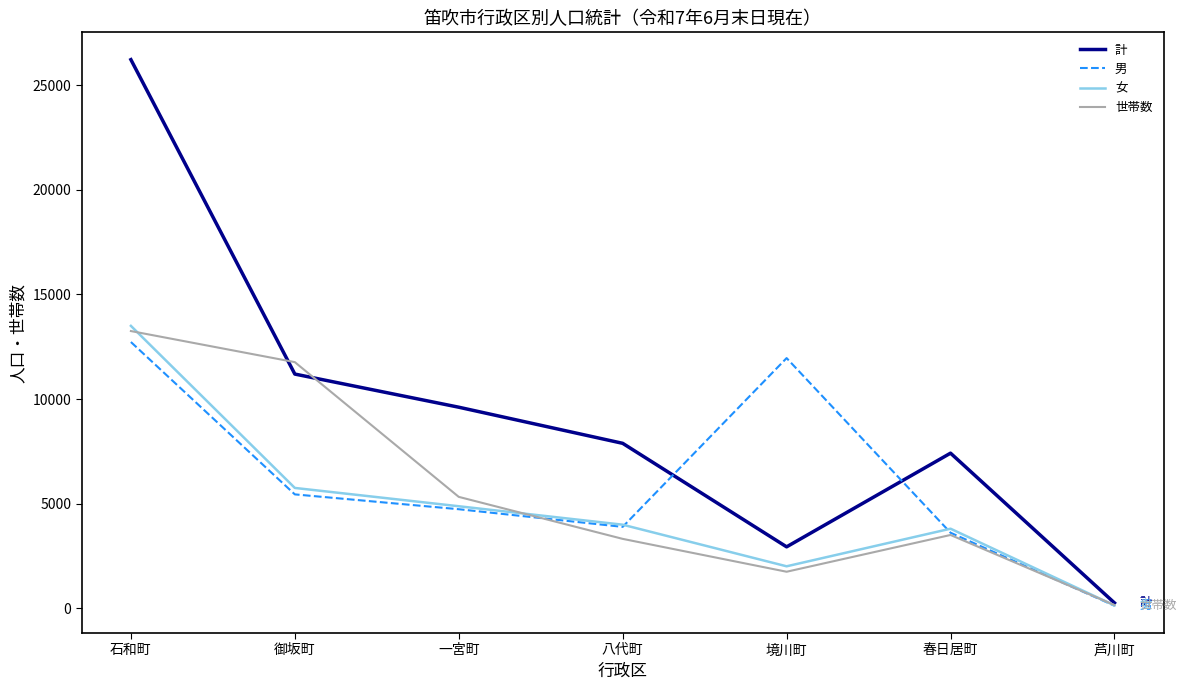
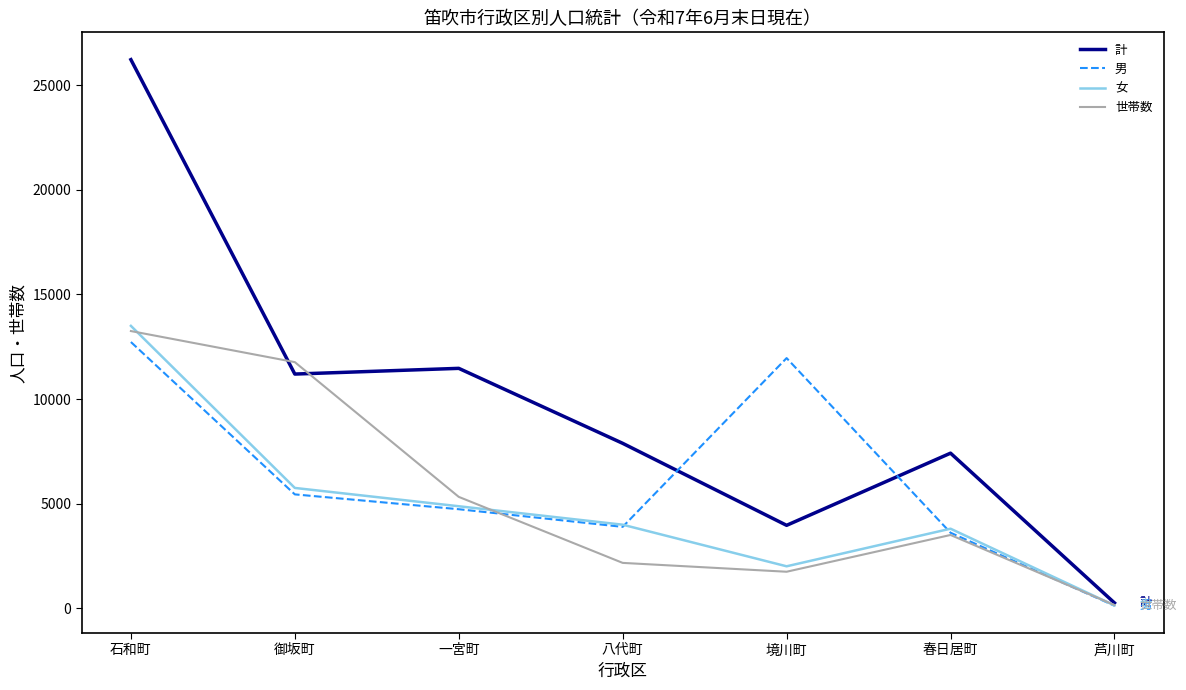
計, 一宮町: 9600 -> 11500
世帯数, 八代町: 3300 -> 2200
計, 境川町: 2900 -> 4000
